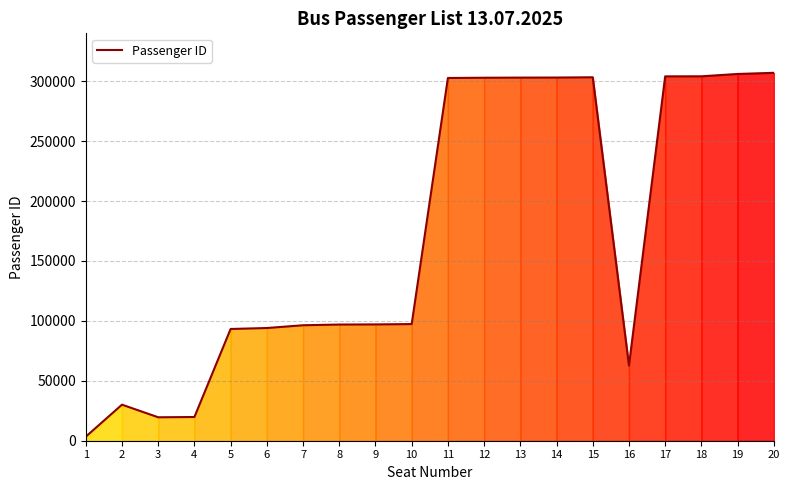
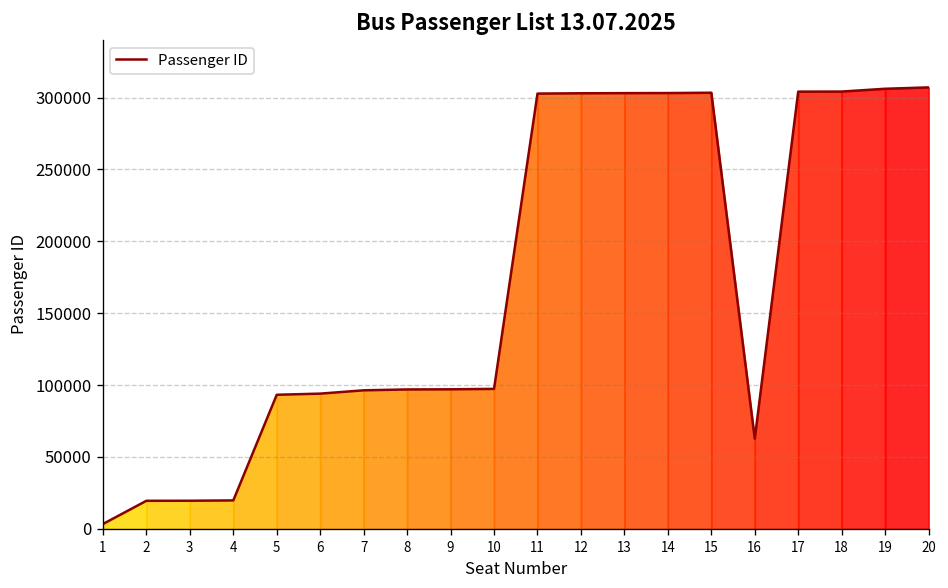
Passenger ID, 2: 30000 -> 20000
